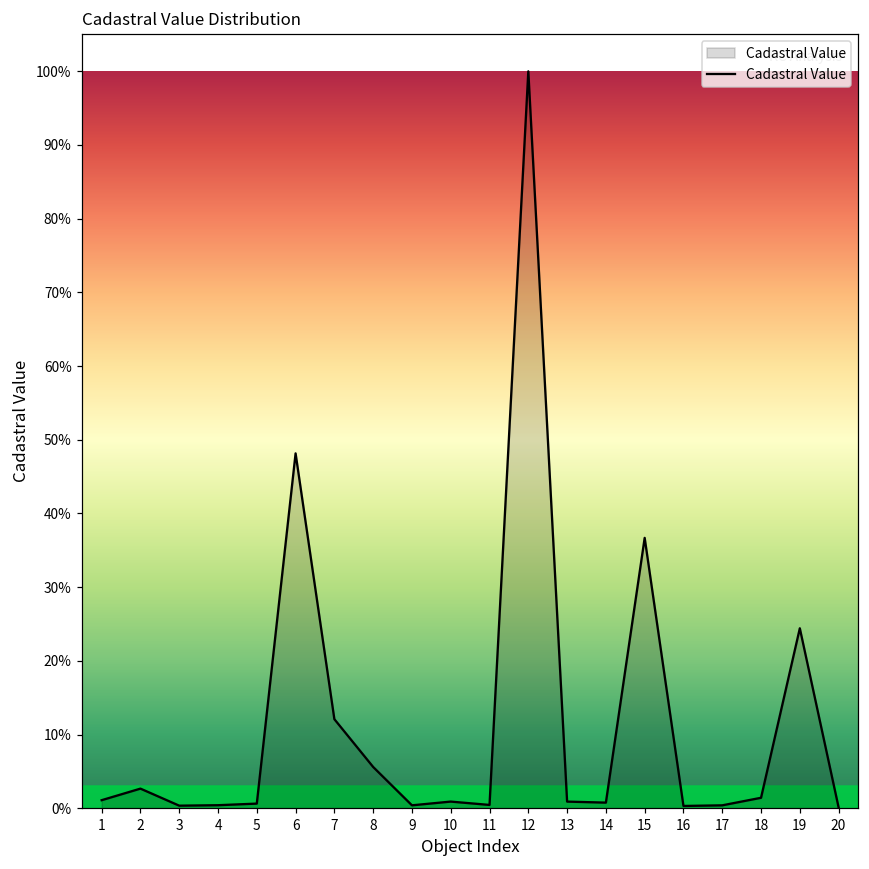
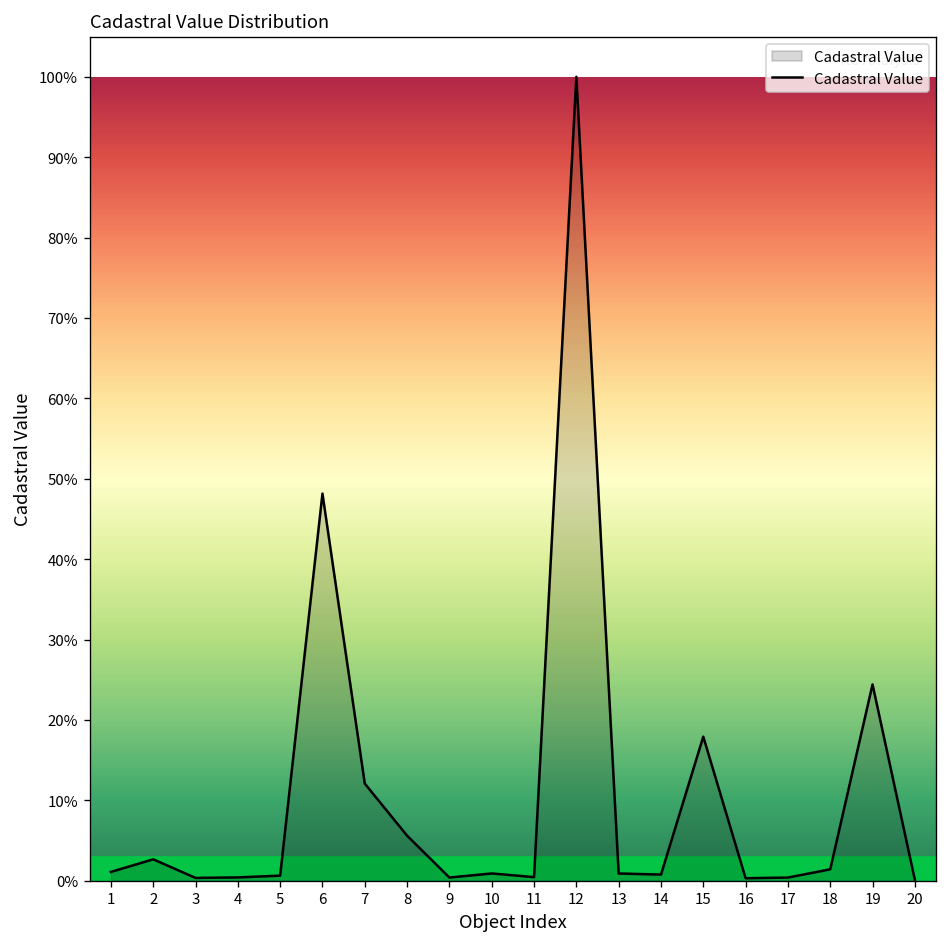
15: 37% -> 18%
